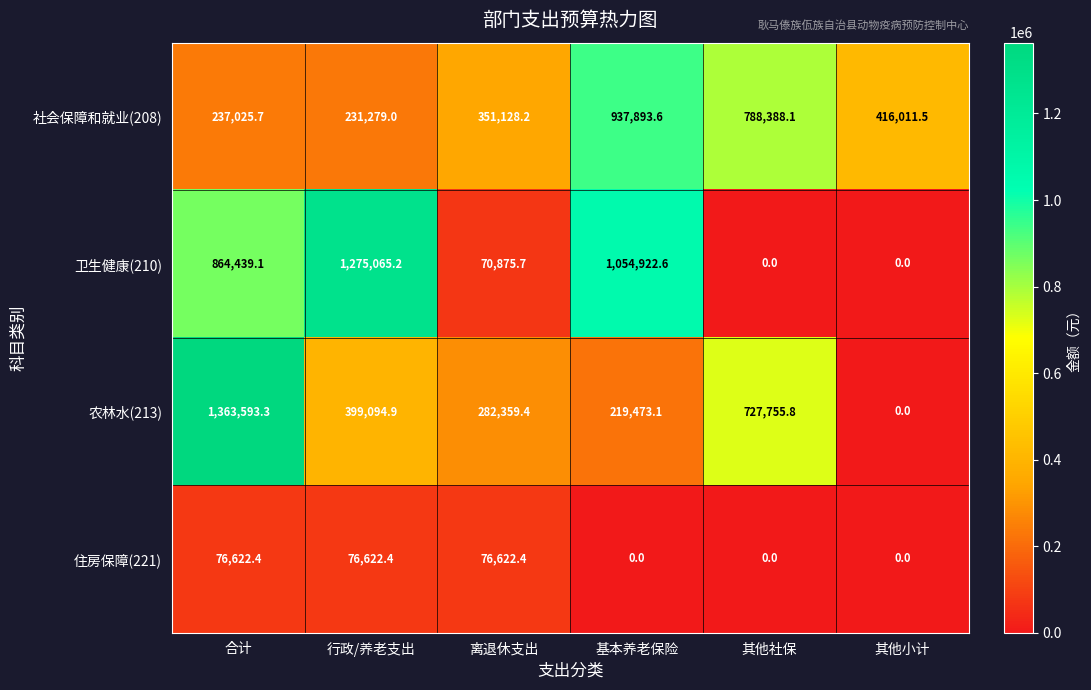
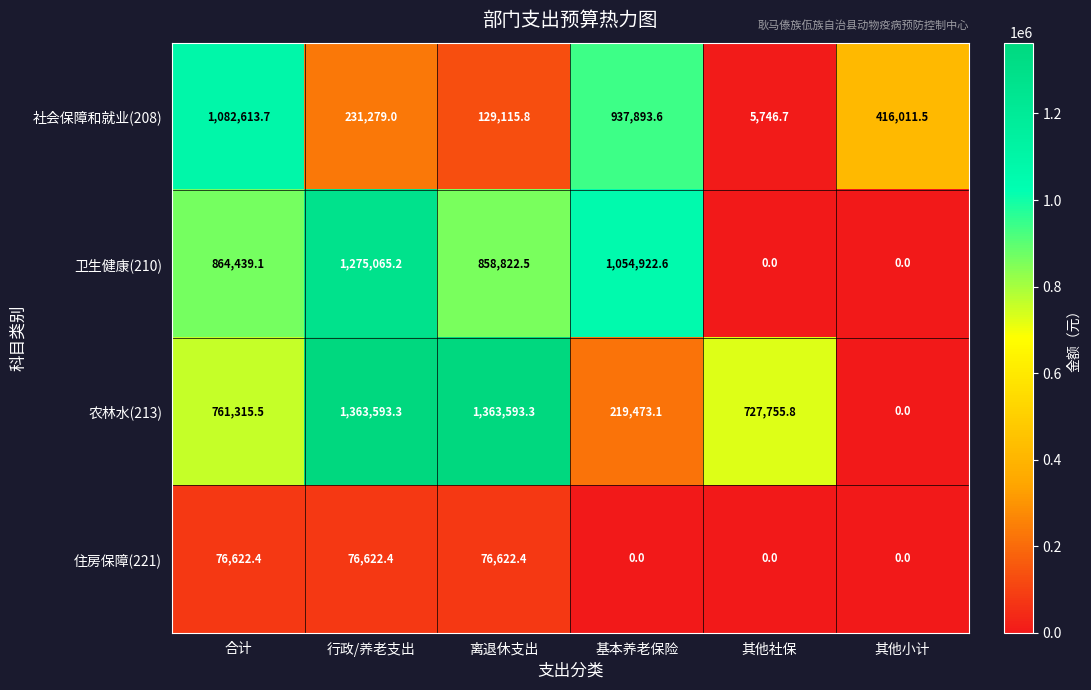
社会保障和就业(208), 合计: 237,025.7 -> 1,082,613.7
社会保障和就业(208), 离退休支出: 351,128.2 -> 129,115.8
社会保障和就业(208), 其他社保: 788,388.1 -> 5,746.7
卫生健康(210), 离退休支出: 70,875.7 -> 858,822.5
农林水(213), 合计: 1,363,593.3 -> 761,315.5
农林水(213), 行政/养老支出: 399,094.9 -> 1,363,593.3
农林水(213), 离退休支出: 282,359.4 -> 1,363,593.3
